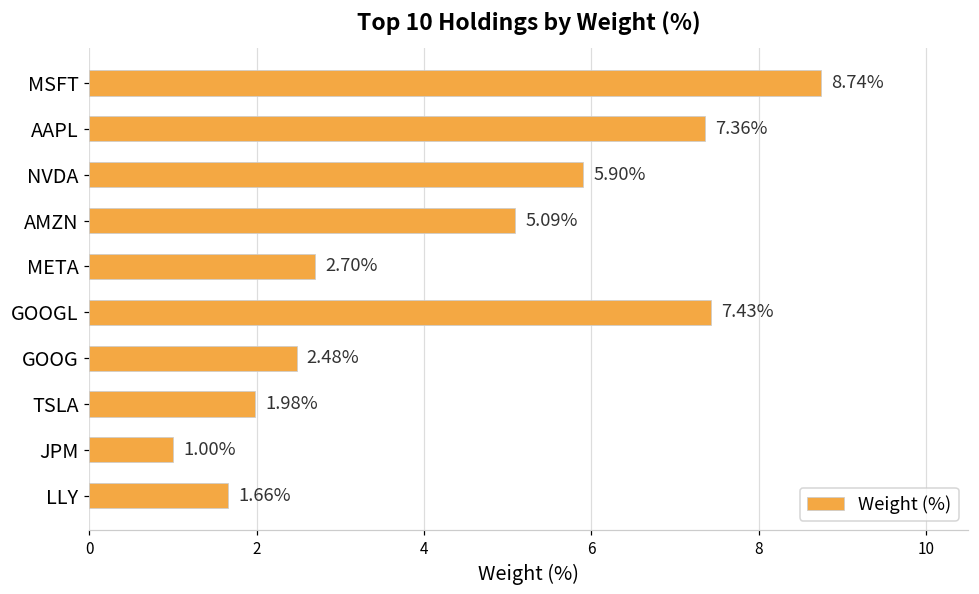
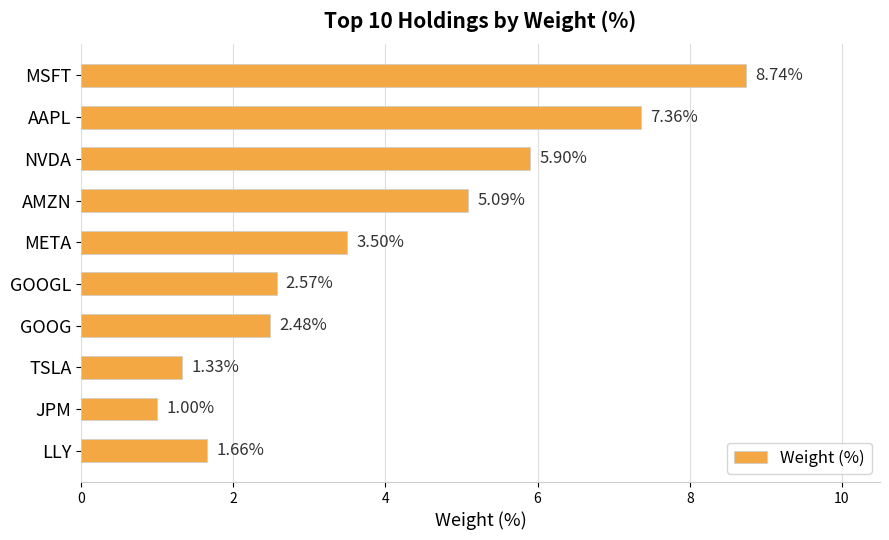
META: 2.70% -> 3.50%
GOOGL: 7.43% -> 2.57%
TSLA: 1.98% -> 1.33%
